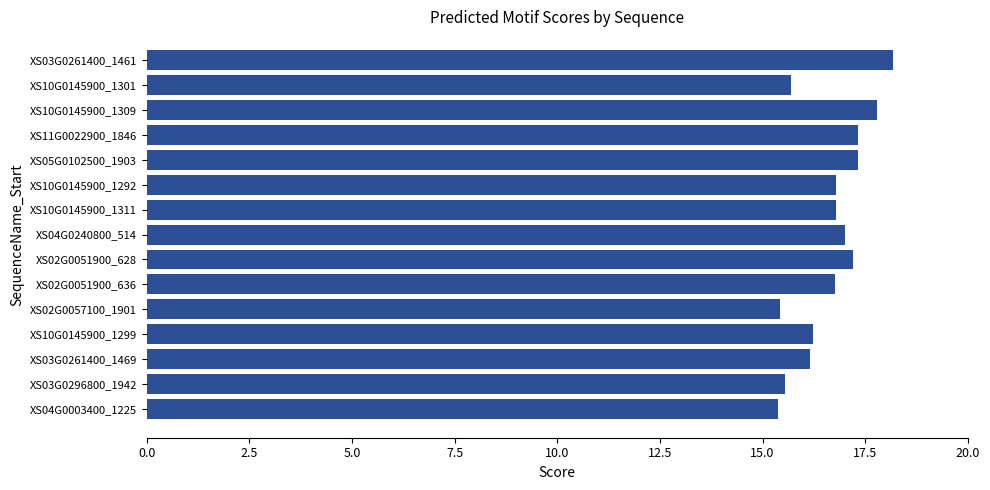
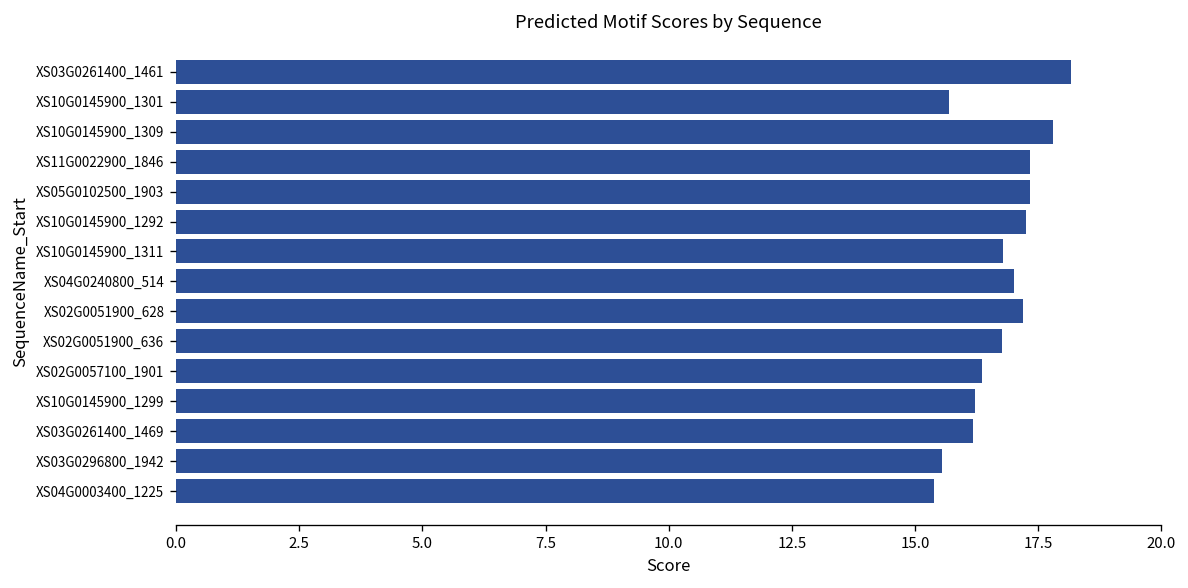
XS10G0145900_1292: 16.8 -> 17.3
XS02G0057100_1901: 15.4 -> 16.4
